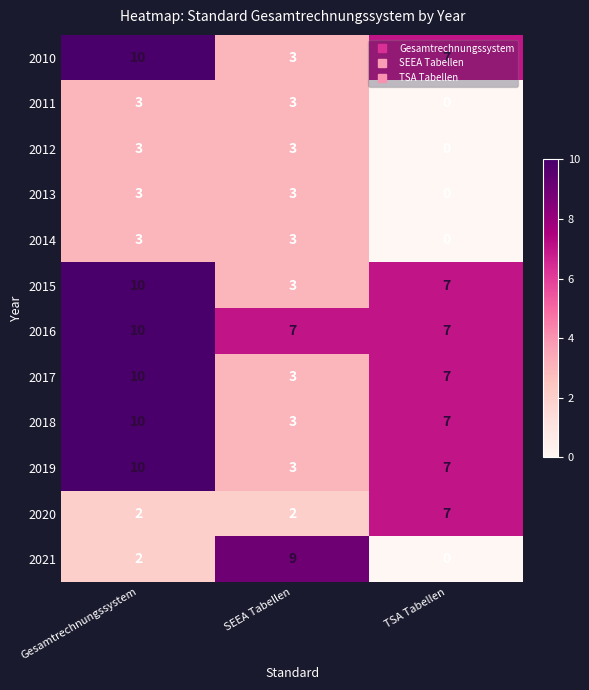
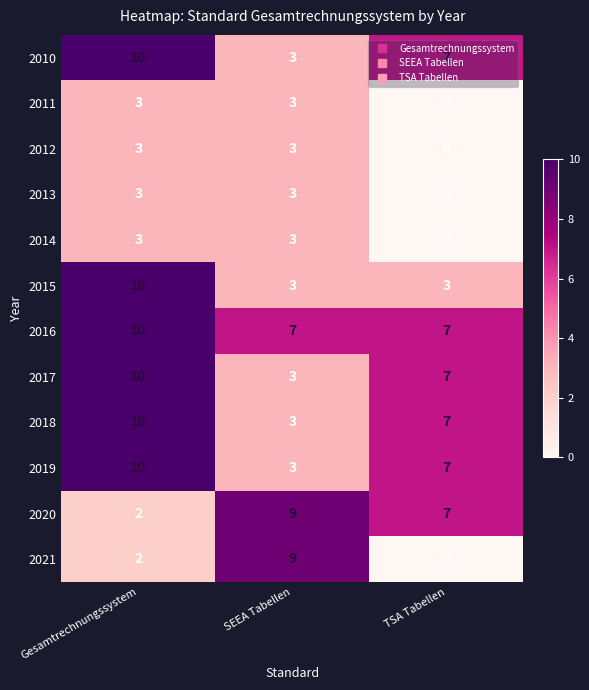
2015, TSA Tabellen: 7 -> 3
2020, SEEA Tabellen: 2 -> 9
